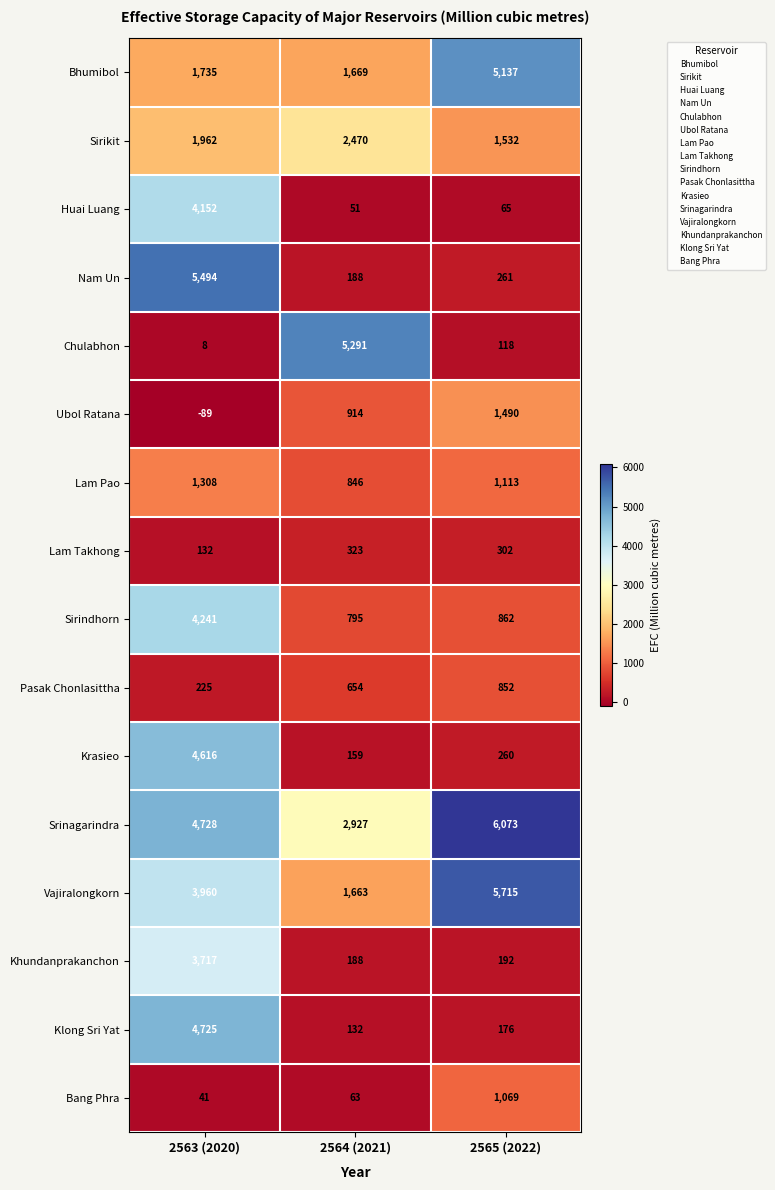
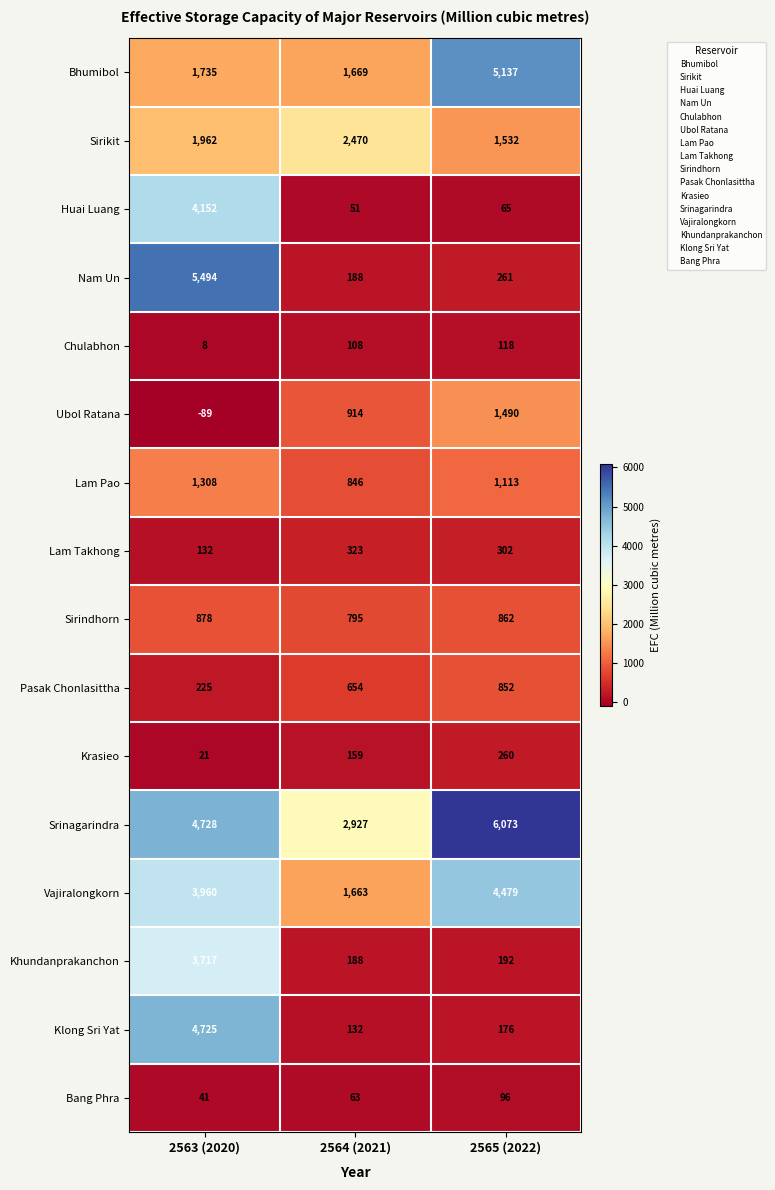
Chulabhon, 2564 (2021): 5,291 -> 108
Sirindhorn, 2563 (2020): 4,241 -> 878
Krasieo, 2563 (2020): 4,616 -> 21
Vajiralongkorn, 2565 (2022): 5,715 -> 4,479
Bang Phra, 2565 (2022): 1,069 -> 96
